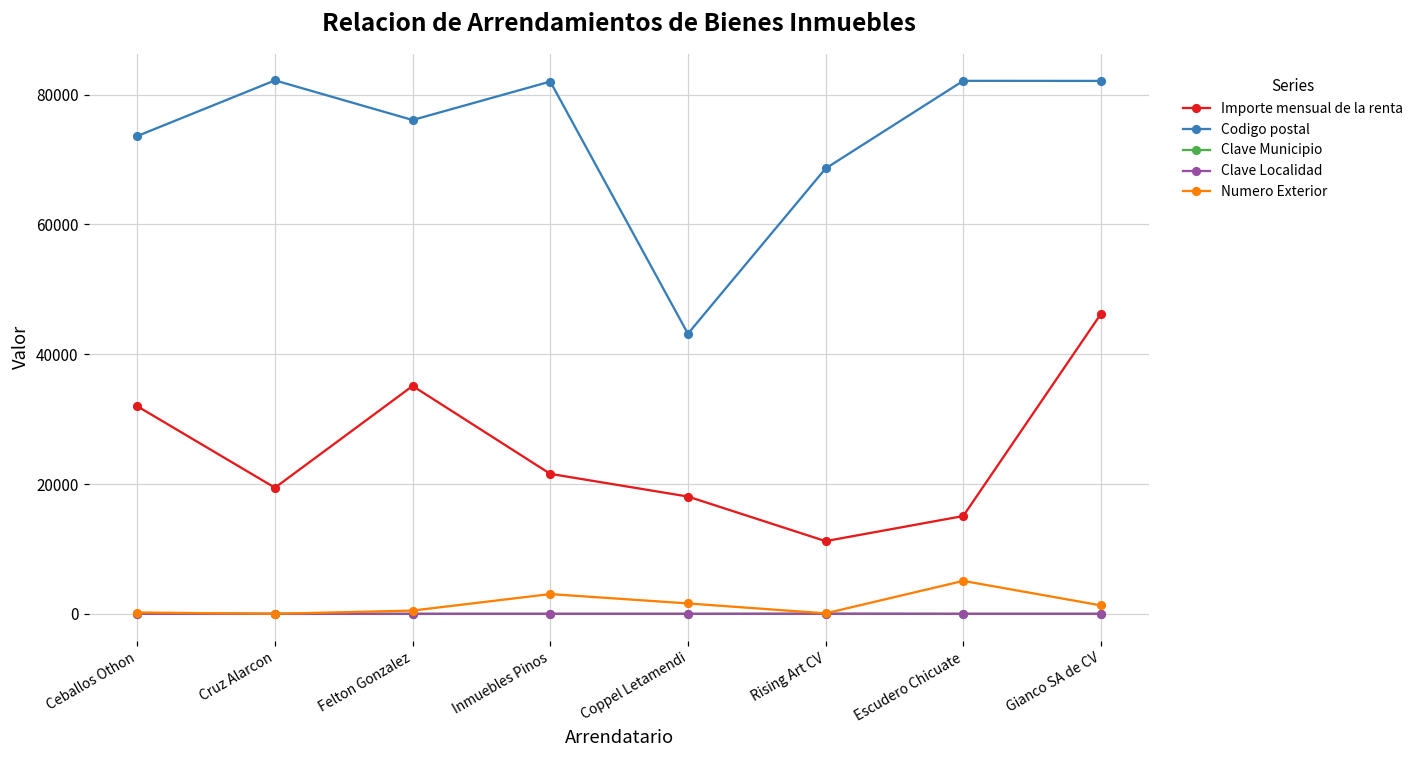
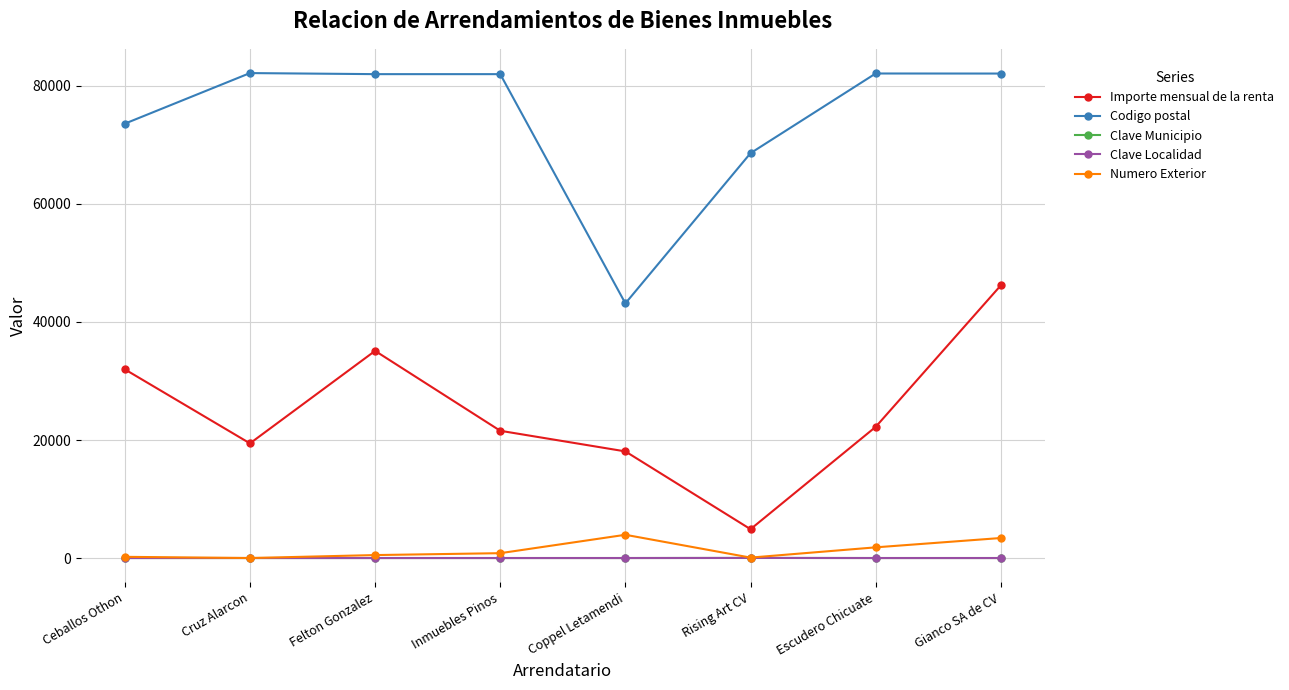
Codigo postal, Felton Gonzalez: 76000 -> 82000
Numero Exterior, Inmuebles Pinos: 3000 -> 1000
Numero Exterior, Coppel Letamendi: 2000 -> 4000
Importe mensual de la renta, Rising Art CV: 11000 -> 5000
Importe mensual de la renta, Escudero Chicuate: 15000 -> 22000
Numero Exterior, Escudero Chicuate: 5000 -> 2000
Numero Exterior, Gianco SA de CV: 1000 -> 3000
